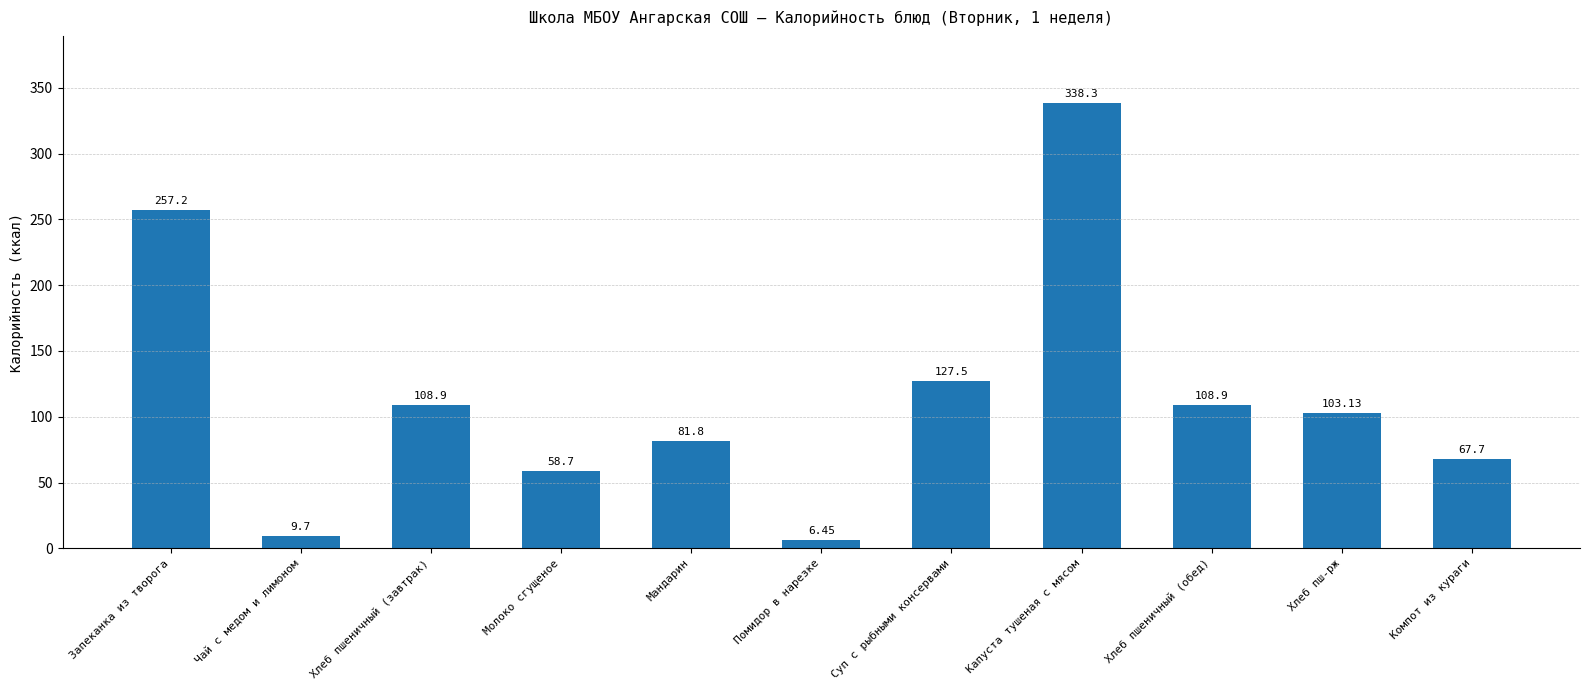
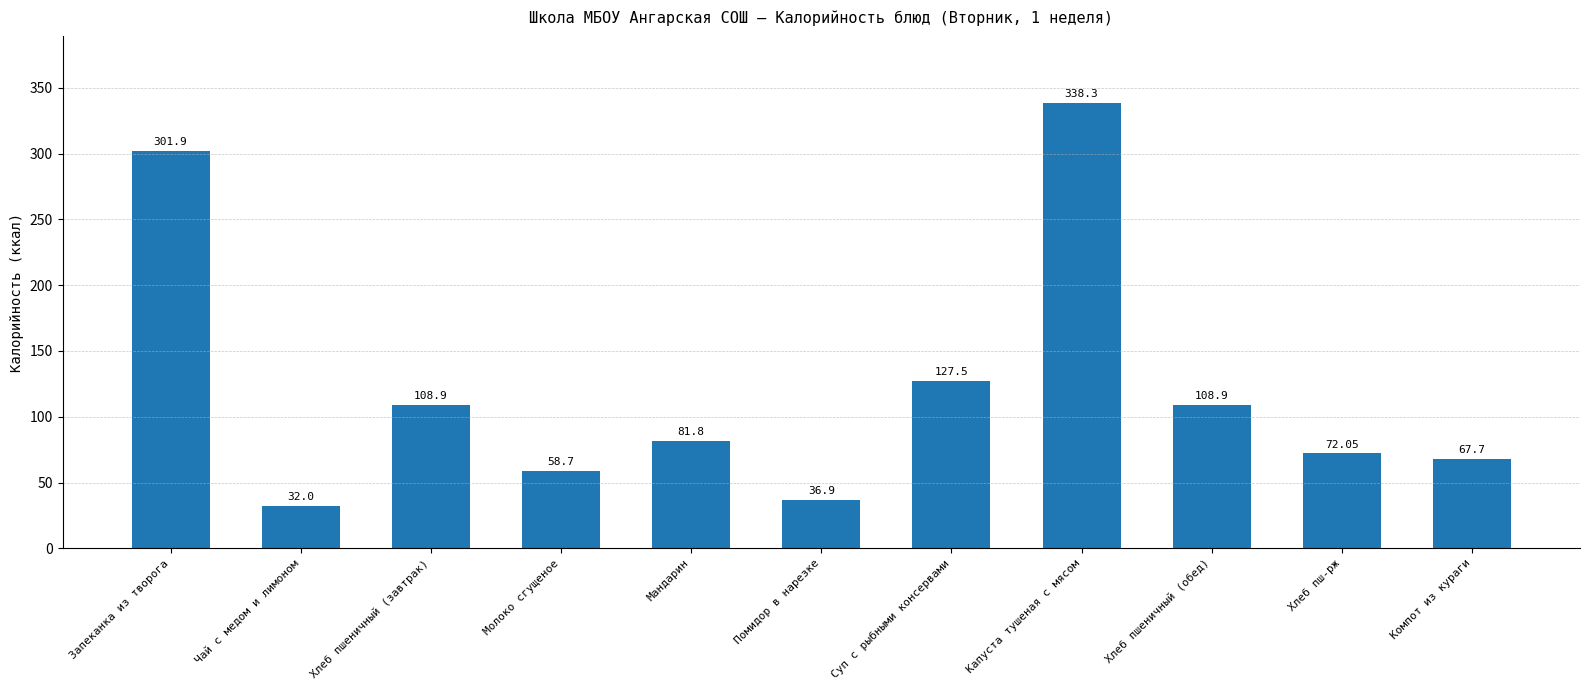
Запеканка из творога: 257.2 -> 301.9
Чай с медом и лимоном: 9.7 -> 32.0
Помидор в нарезке: 6.45 -> 36.9
Хлеб пш-рж: 103.13 -> 72.05
